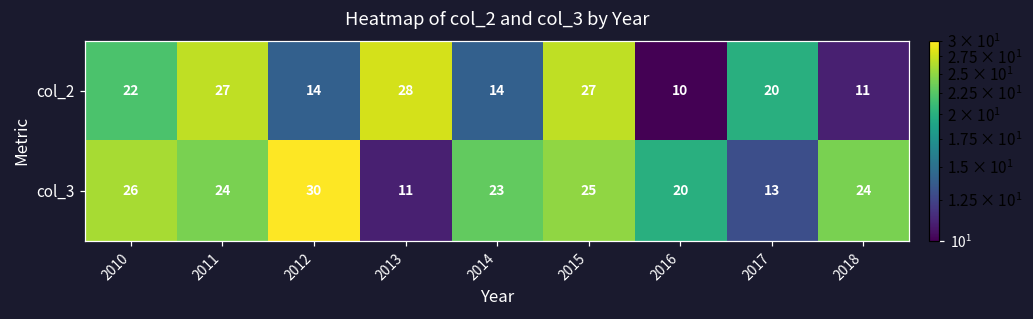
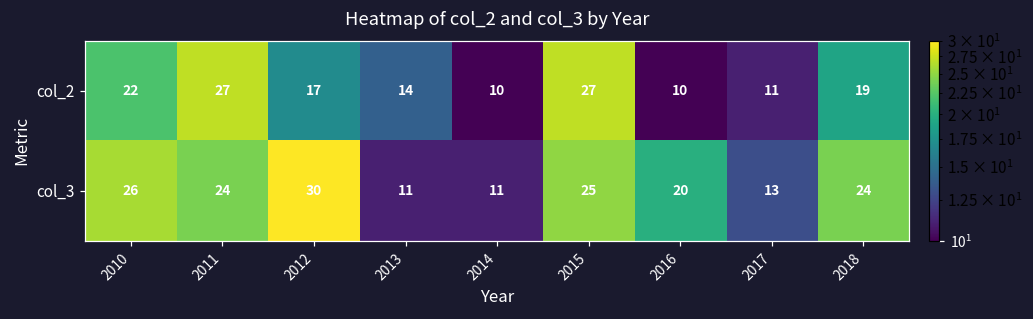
col_2, 2012: 14 -> 17
col_2, 2013: 28 -> 14
col_2, 2014: 14 -> 10
col_2, 2017: 20 -> 11
col_2, 2018: 11 -> 19
col_3, 2014: 23 -> 11
